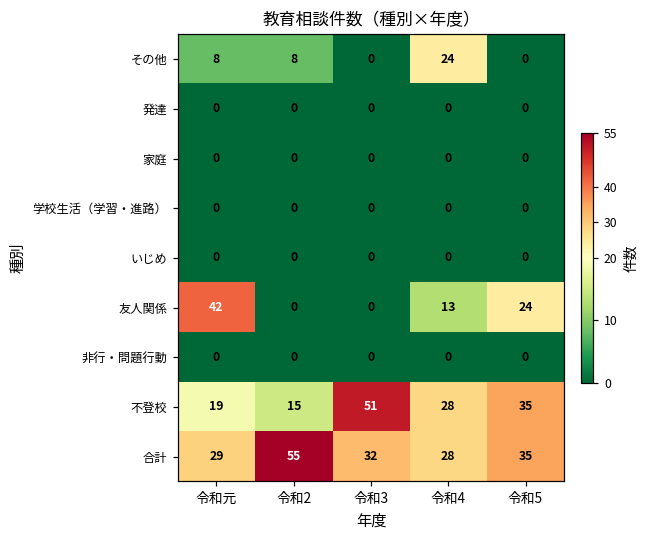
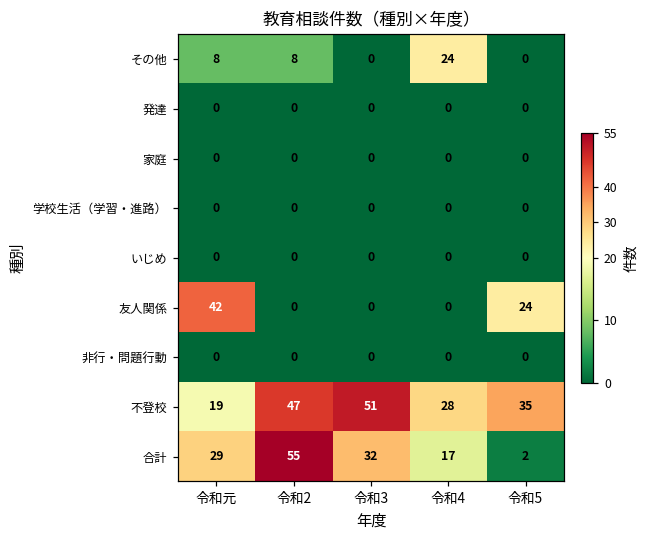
友人関係, 令和4: 13 -> 0
不登校, 令和2: 15 -> 47
合計, 令和4: 28 -> 17
合計, 令和5: 35 -> 2
